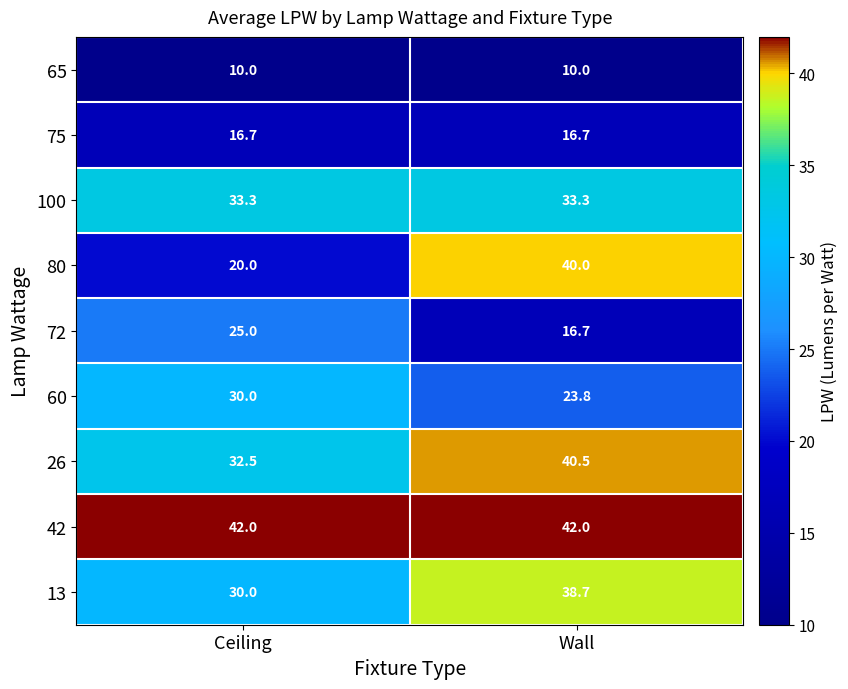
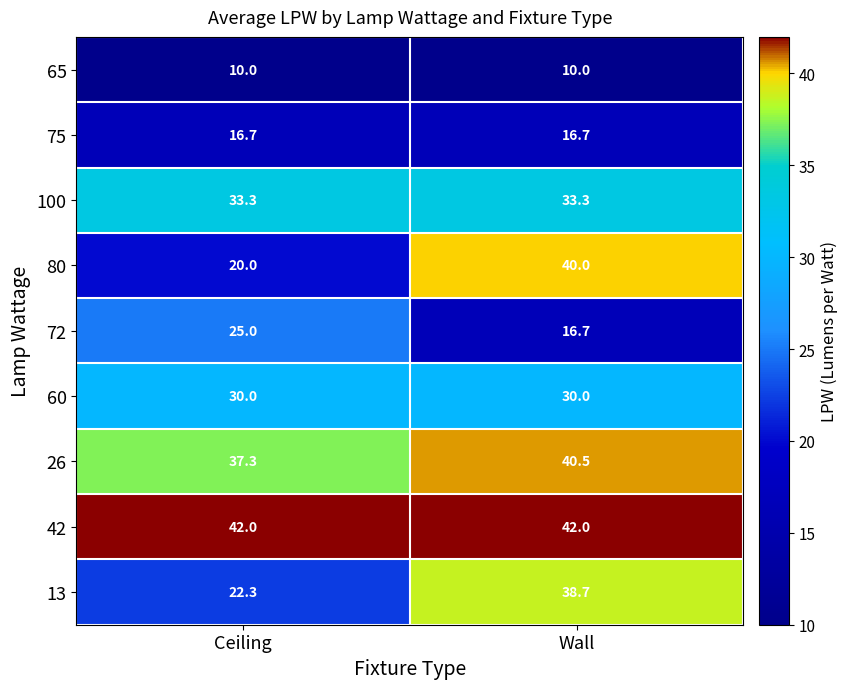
60, Wall: 23.8 -> 30.0
26, Ceiling: 32.5 -> 37.3
13, Ceiling: 30.0 -> 22.3
